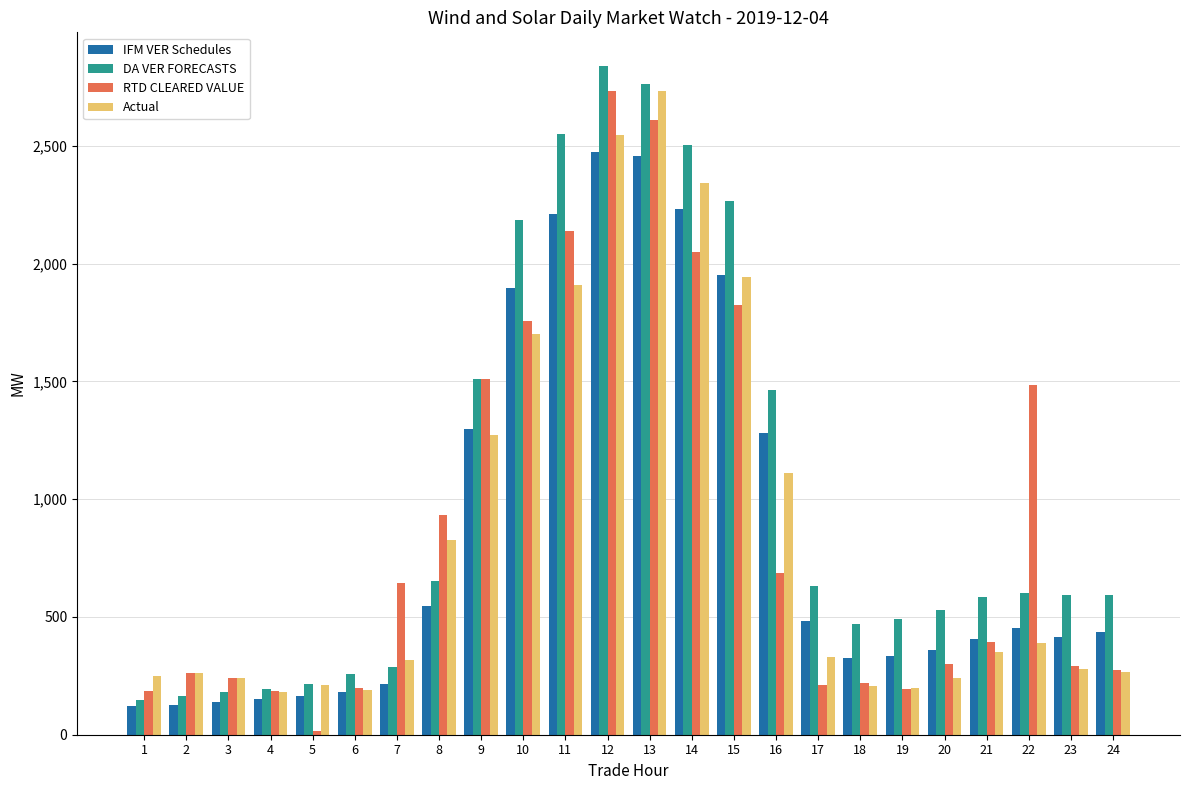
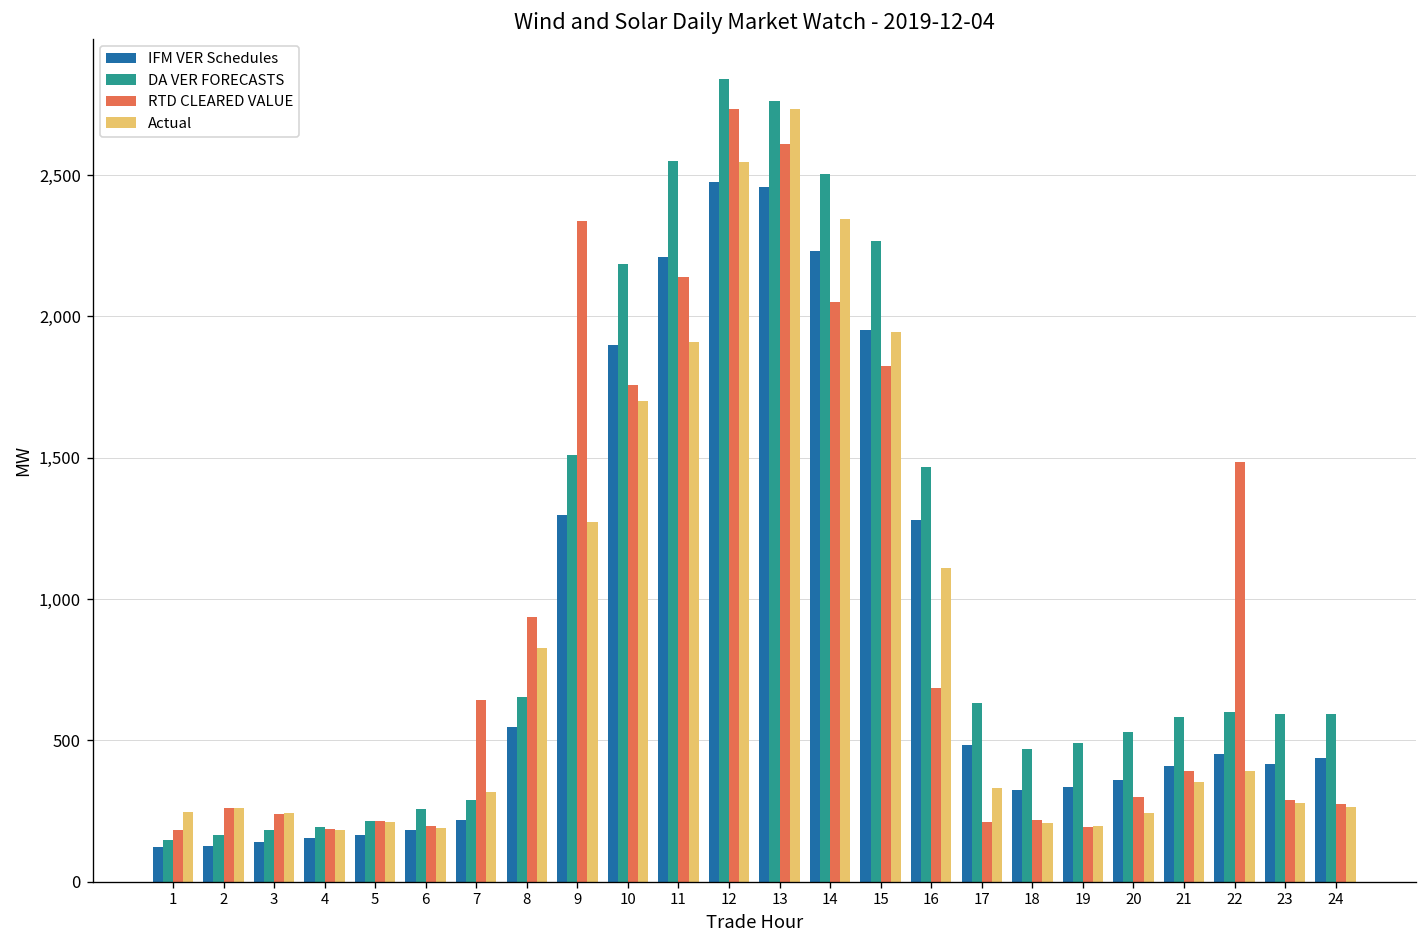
RTD CLEARED VALUE, 5: 20 -> 210
RTD CLEARED VALUE, 9: 1,510 -> 2,340
